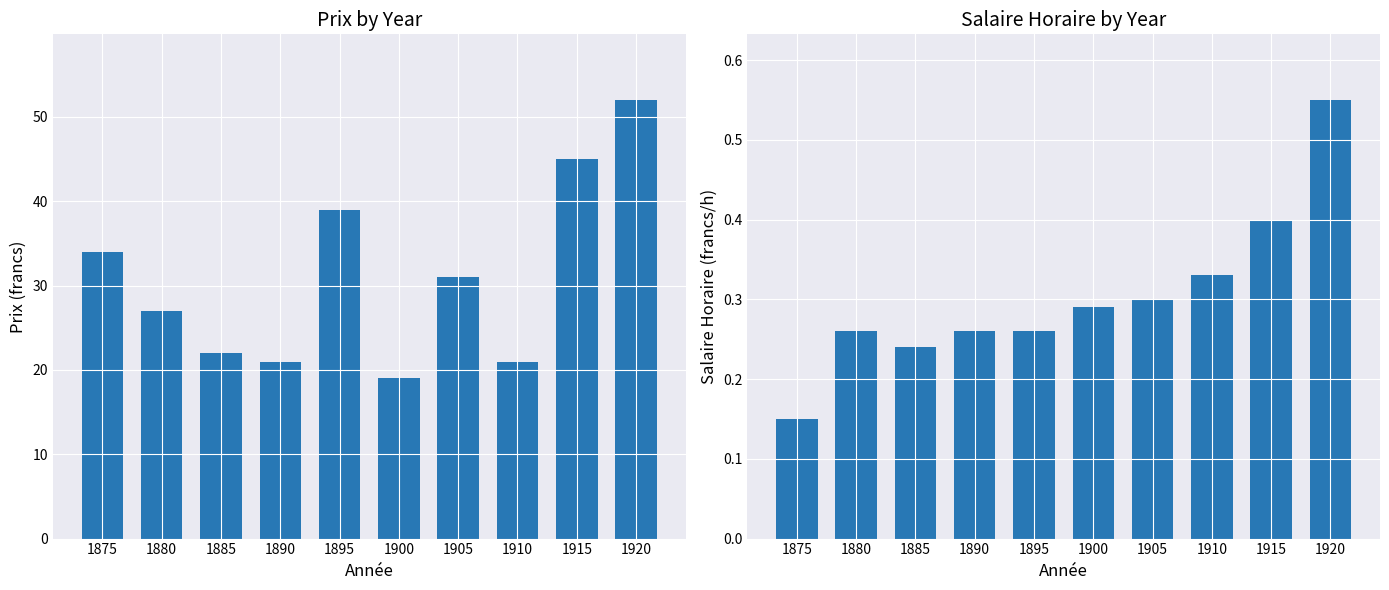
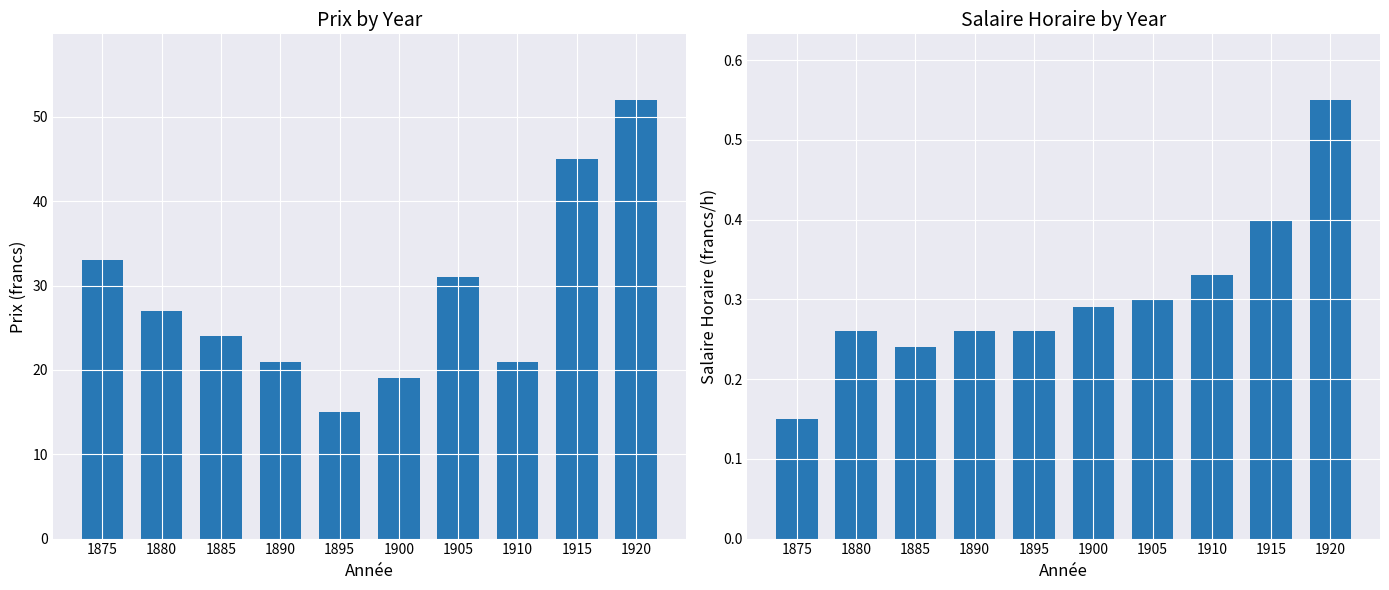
Prix by Year, 1875: 34 -> 33
Prix by Year, 1885: 22 -> 24
Prix by Year, 1895: 39 -> 15
